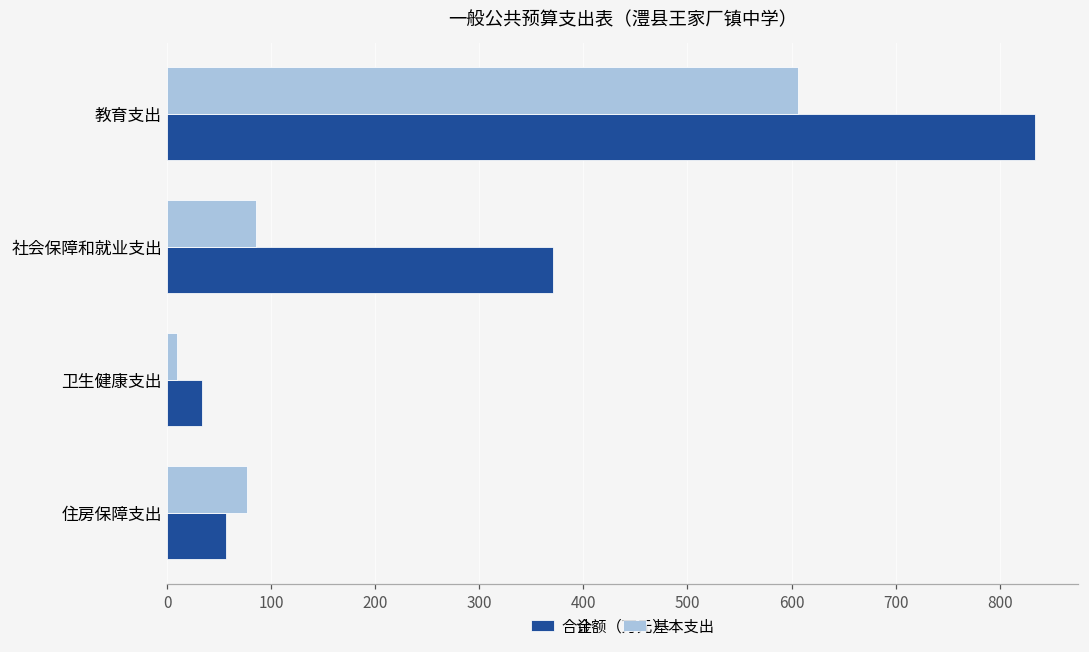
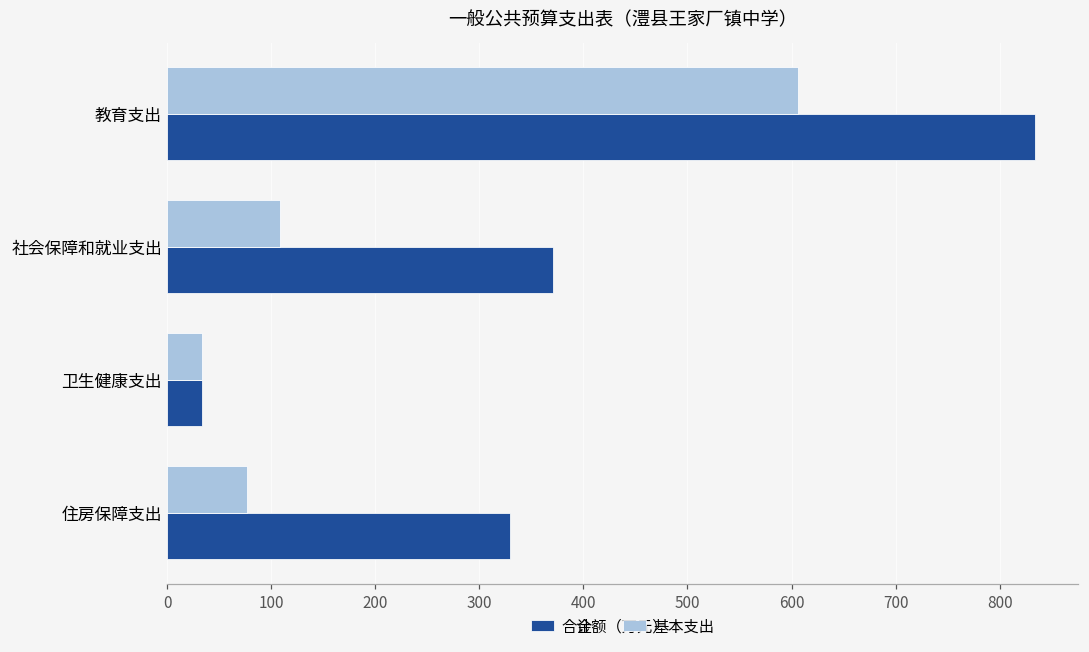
基本支出, 社会保障和就业支出: 90 -> 110
基本支出, 卫生健康支出: 10 -> 30
合计, 住房保障支出: 60 -> 330
